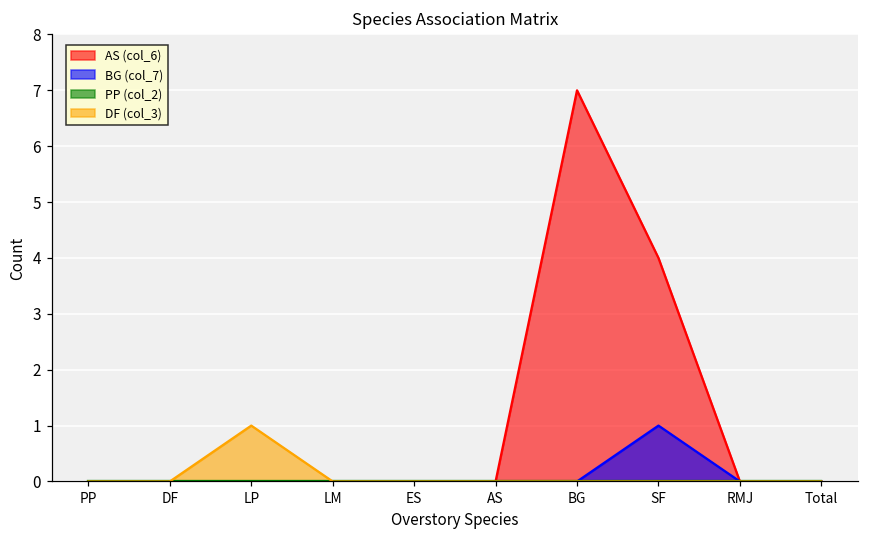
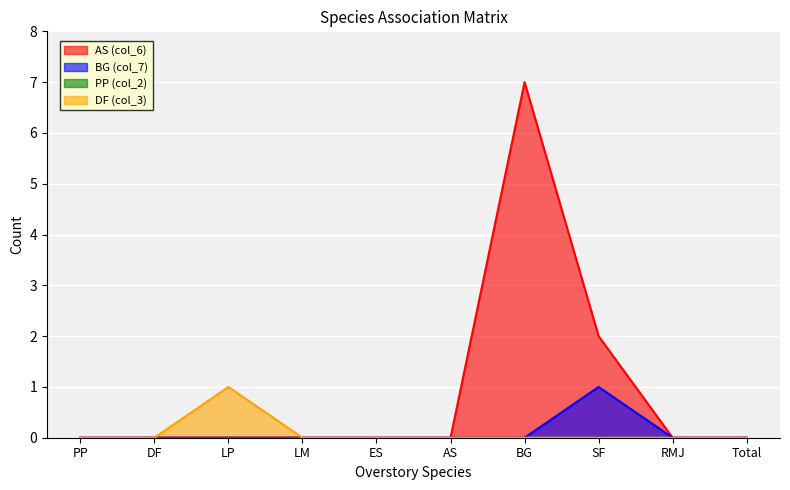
AS (col_6), SF: 4 -> 2
